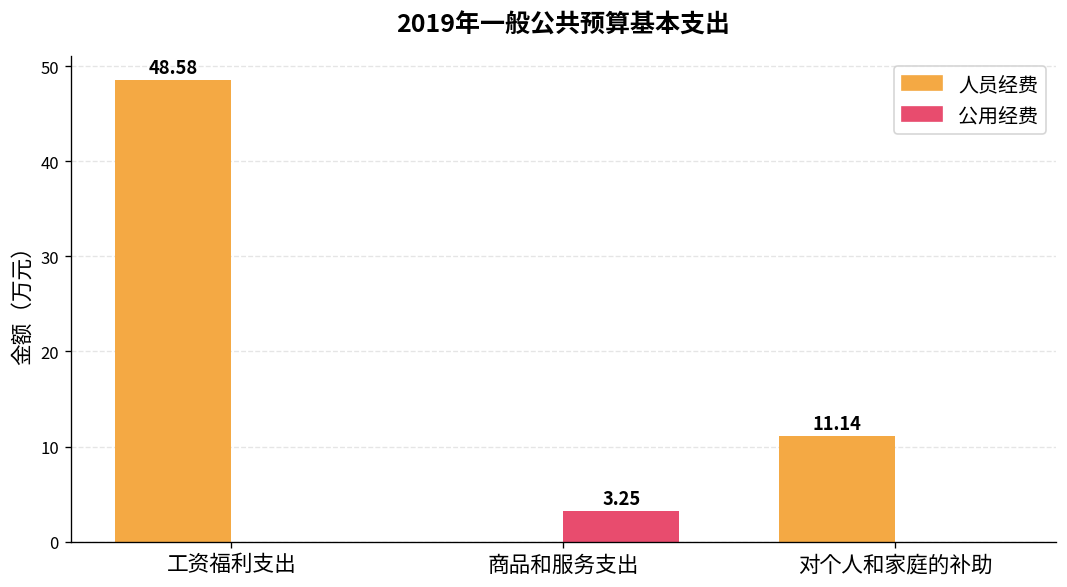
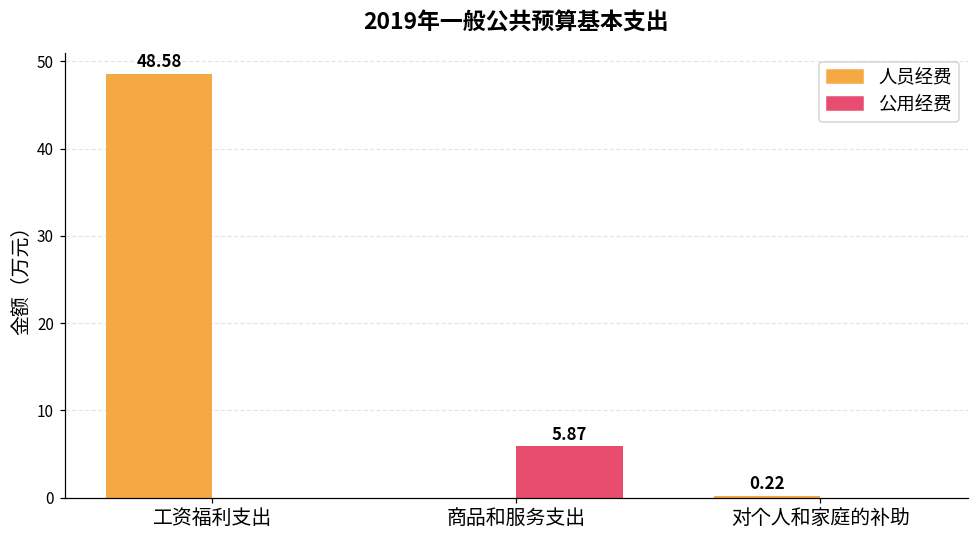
公用经费, 商品和服务支出: 3.25 -> 5.87
人员经费, 对个人和家庭的补助: 11.14 -> 0.22
